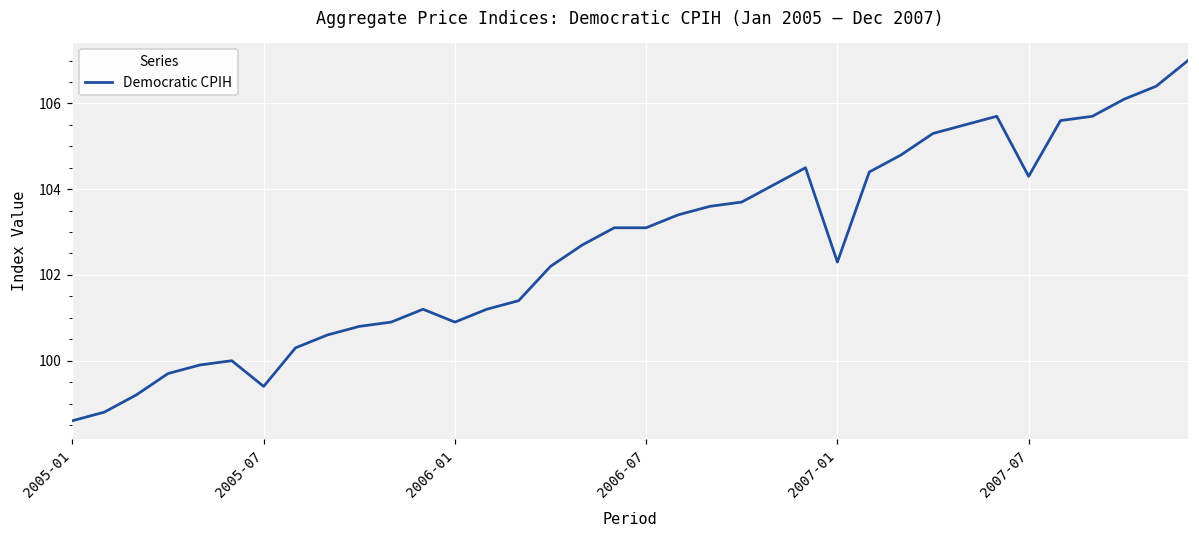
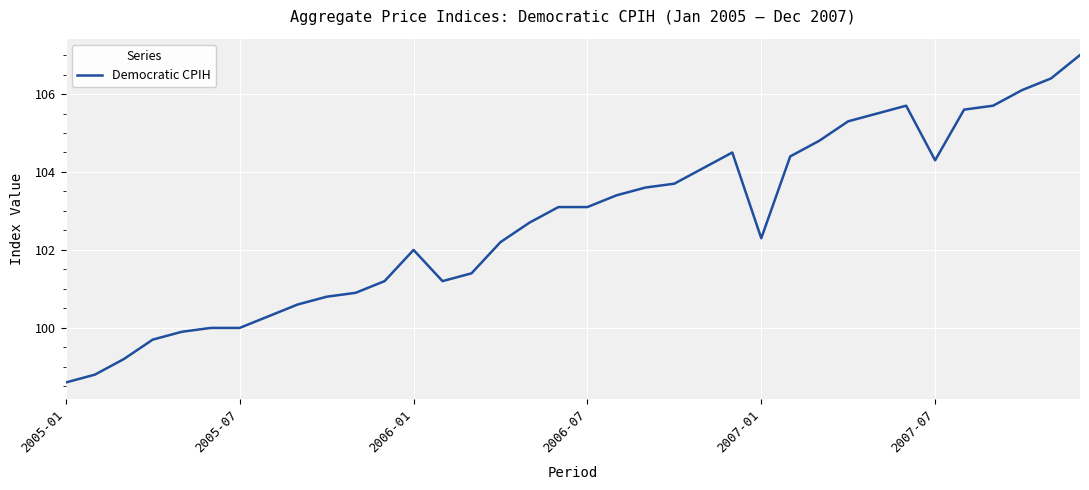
2005-07: 99.4 -> 100.0
2006-01: 100.9 -> 102.0
